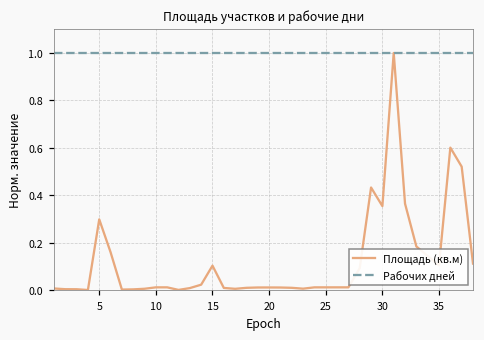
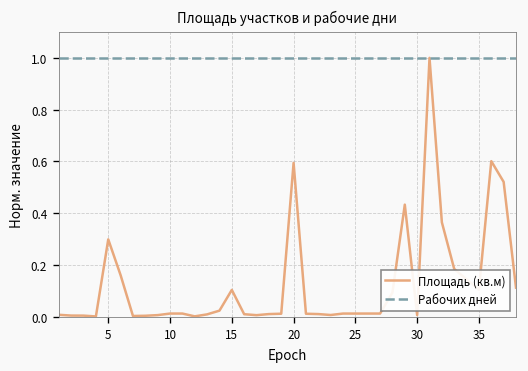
Площадь (кв.м), 20: 0.01 -> 0.59
Площадь (кв.м), 30: 0.35 -> 0.01
